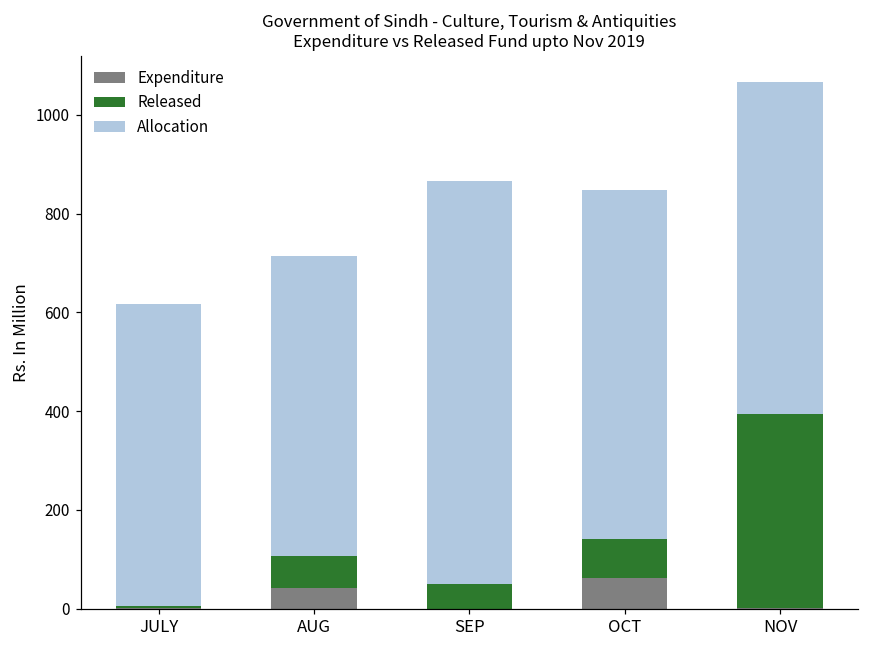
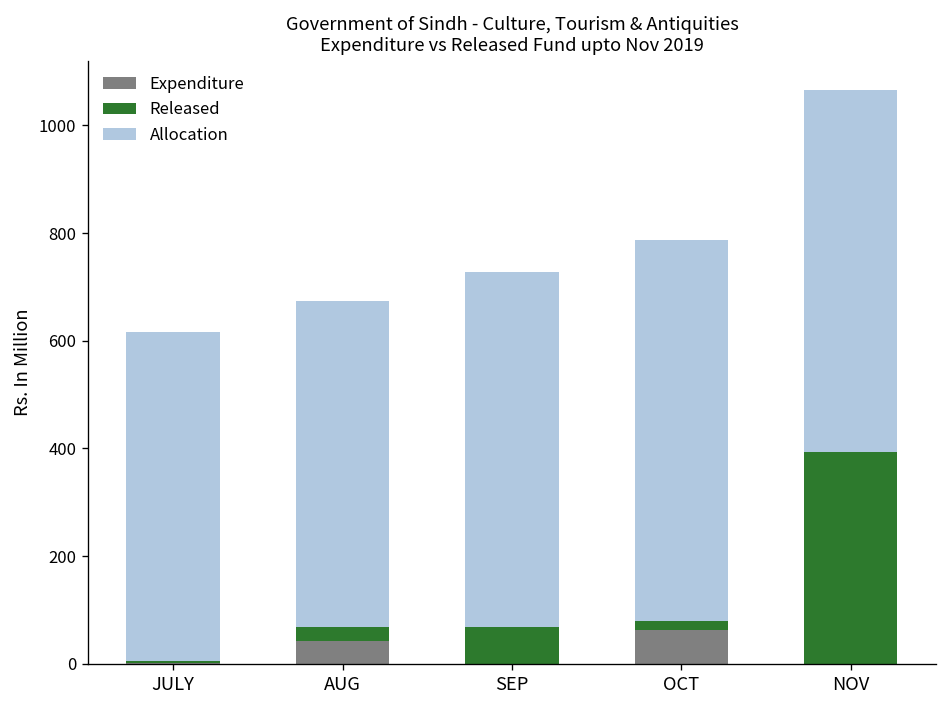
Released, AUG: 70 -> 30
Released, SEP: 50 -> 70
Allocation, SEP: 820 -> 660
Released, OCT: 80 -> 20
